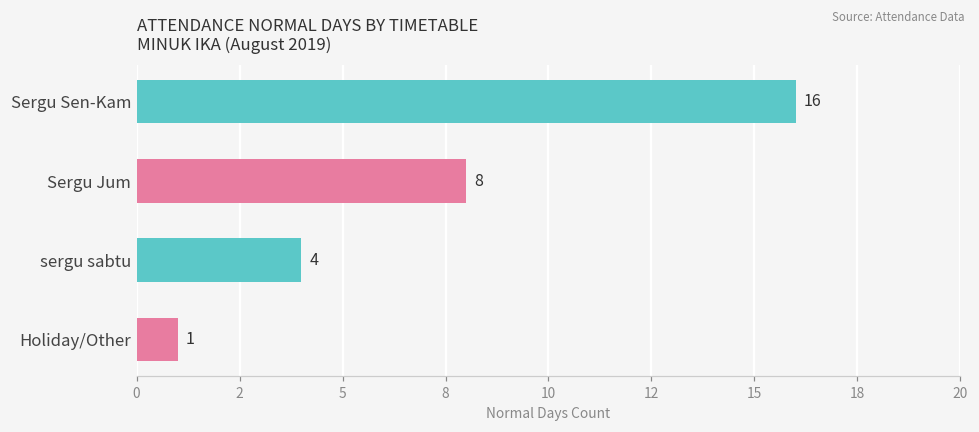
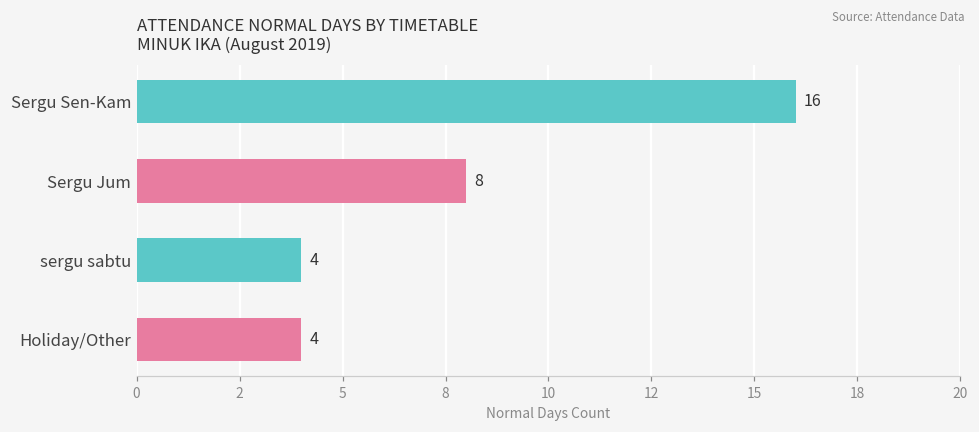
Holiday/Other: 1 -> 4
